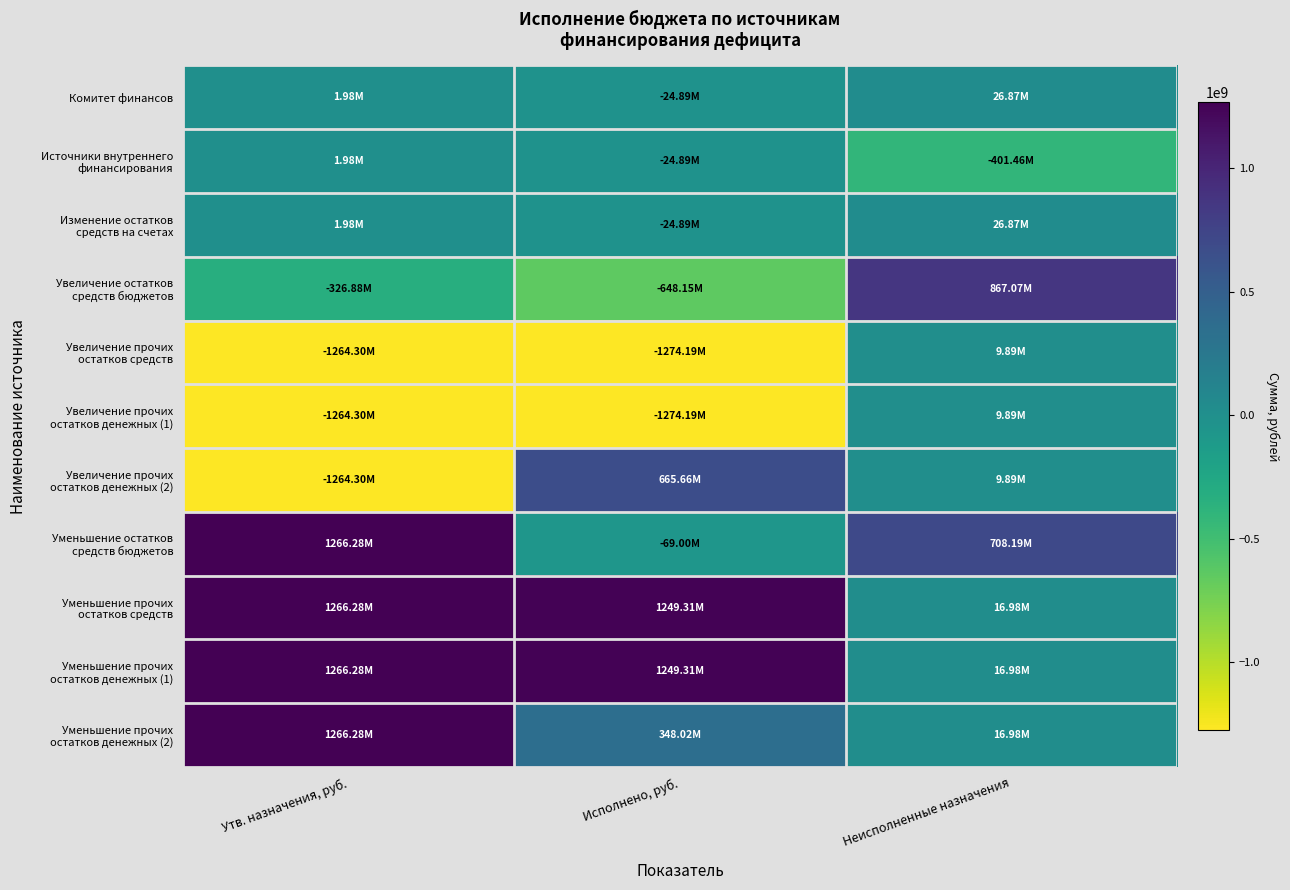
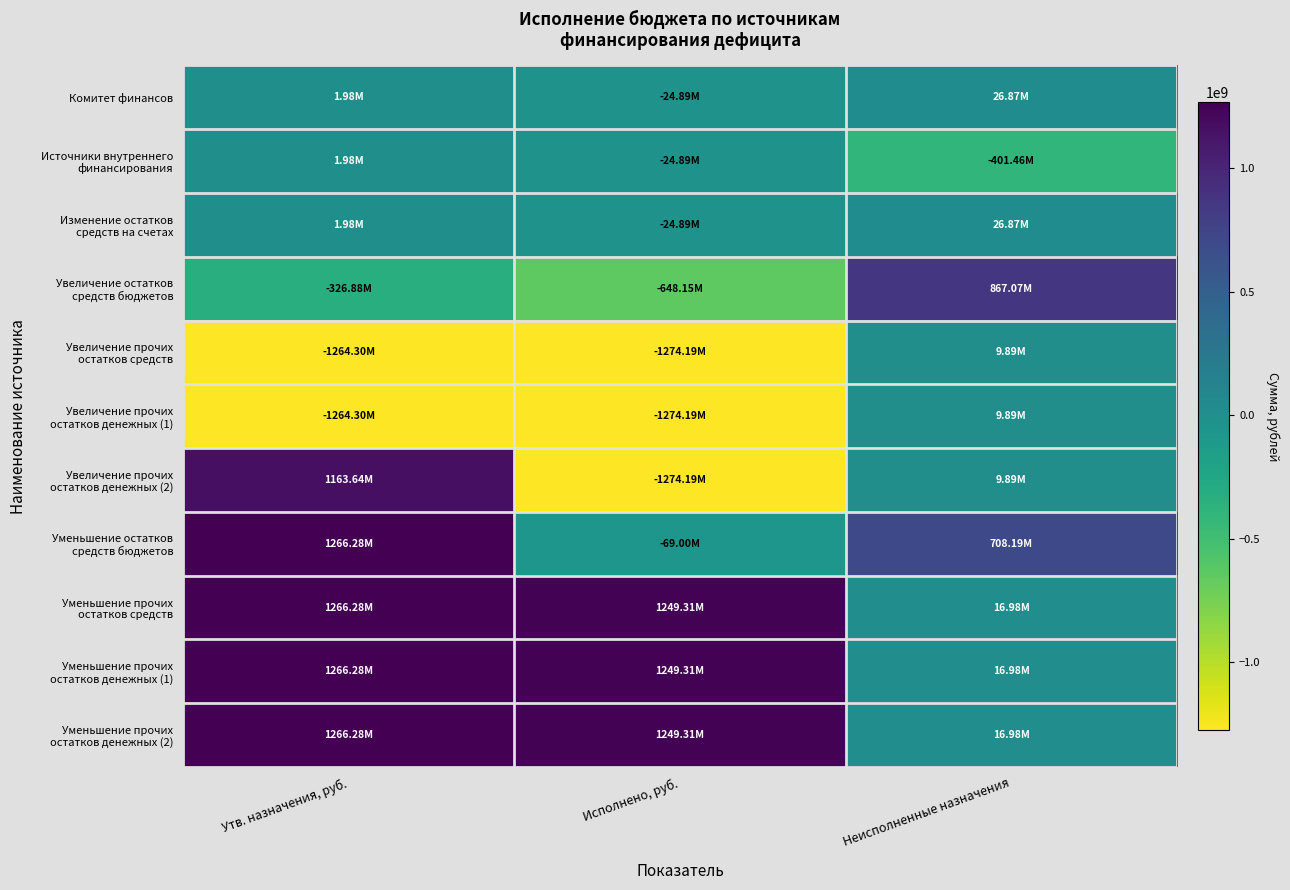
Увеличение прочих остатков денежных (2), Утв. назначения, руб.: -1264.30M -> 1163.64M
Увеличение прочих остатков денежных (2), Исполнено, руб.: 665.66M -> -1274.19M
Уменьшение прочих остатков денежных (2), Исполнено, руб.: 348.02M -> 1249.31M
